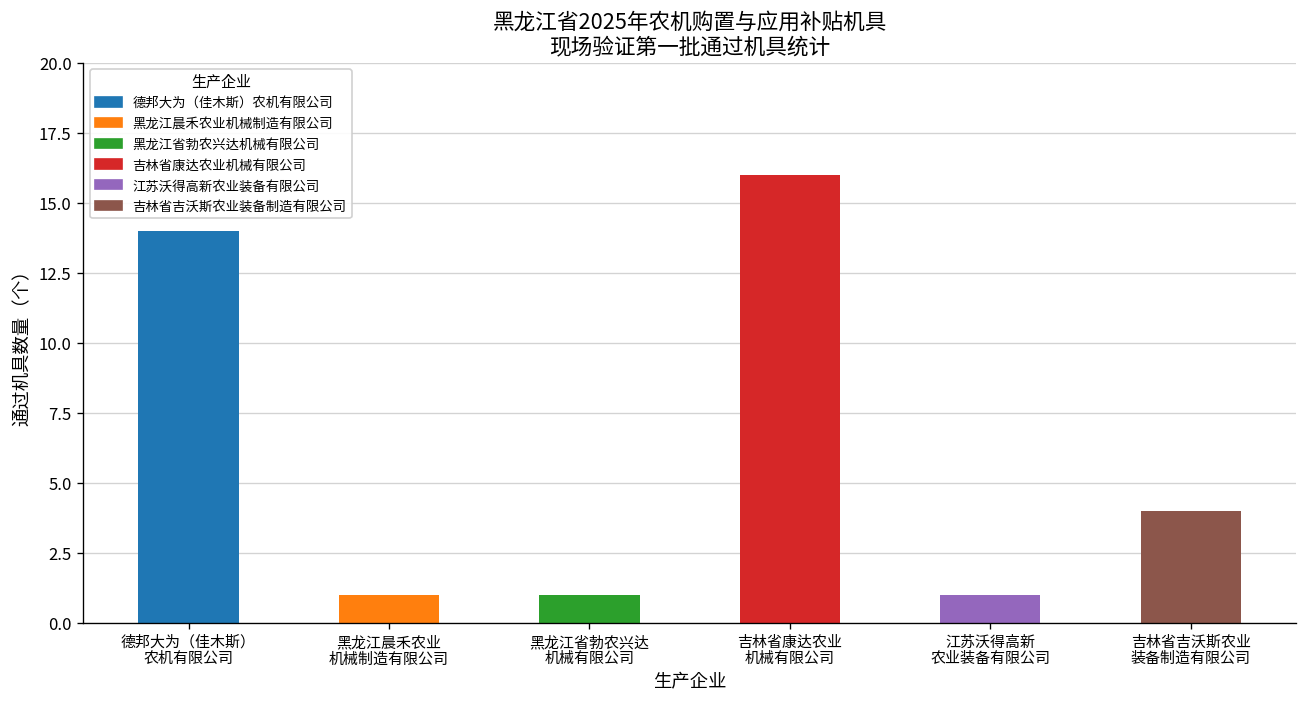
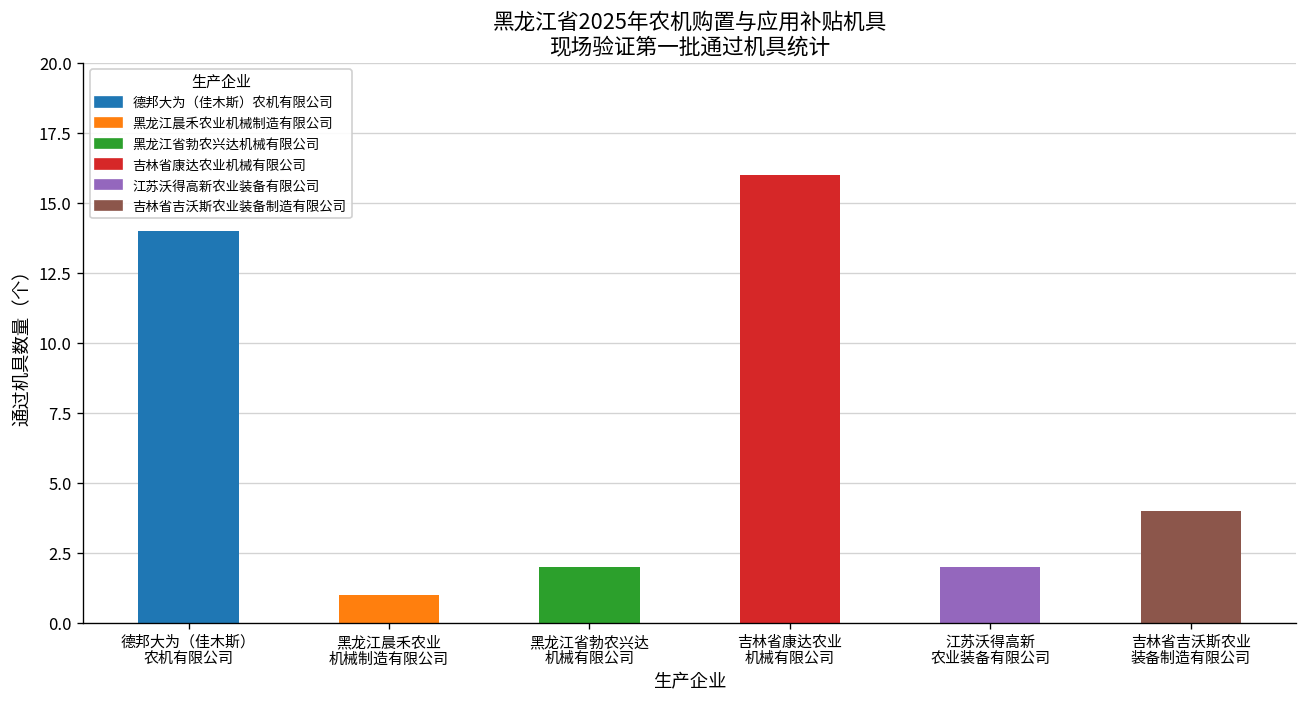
黑龙江省勃农兴达 机械有限公司: 1 -> 2
江苏沃得高新 农业装备有限公司: 1 -> 2
